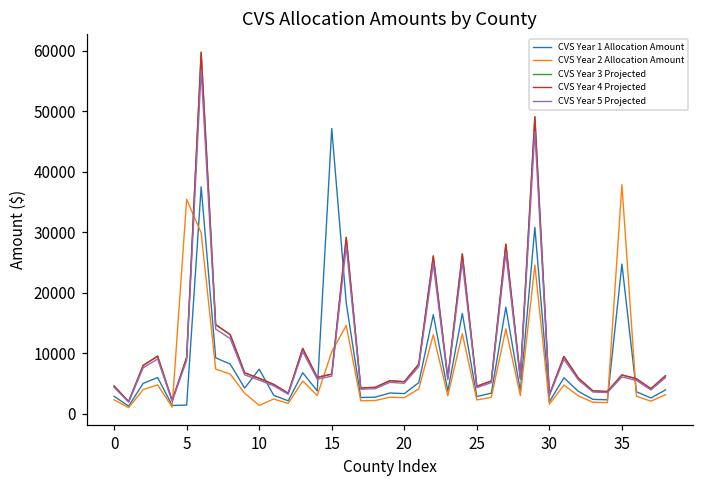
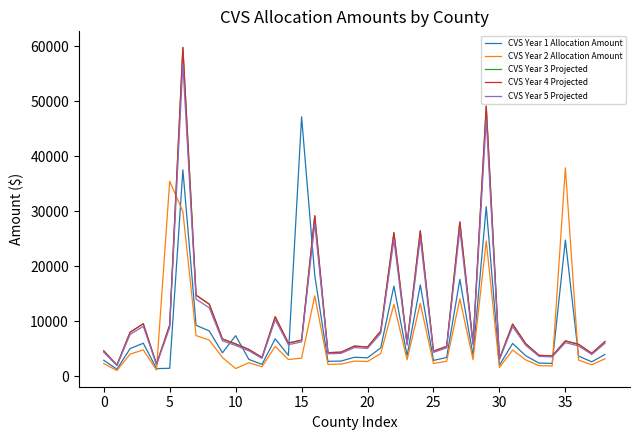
CVS Year 2 Allocation Amount, 15: 10000 -> 3000
